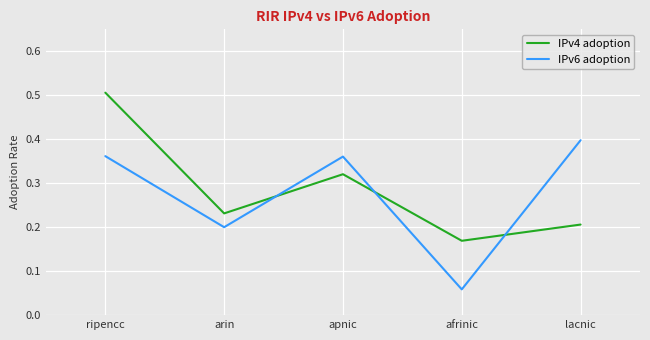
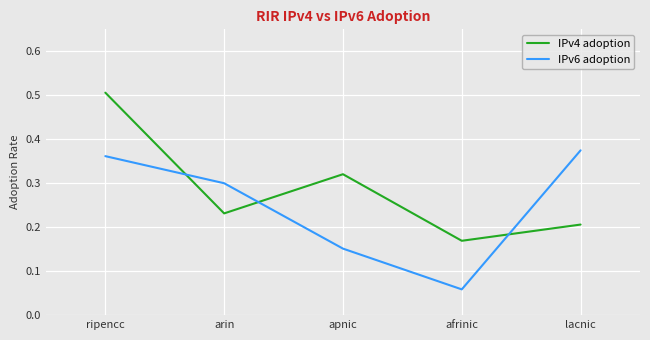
IPv6 adoption, arin: 0.2 -> 0.3
IPv6 adoption, apnic: 0.36 -> 0.15
IPv6 adoption, lacnic: 0.40 -> 0.37
